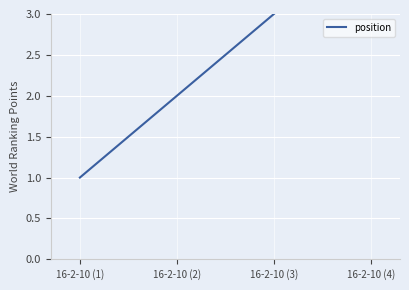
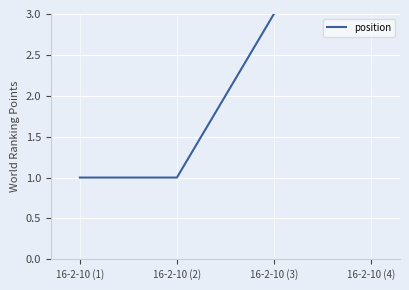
16-2-10 (2): 2 -> 1
